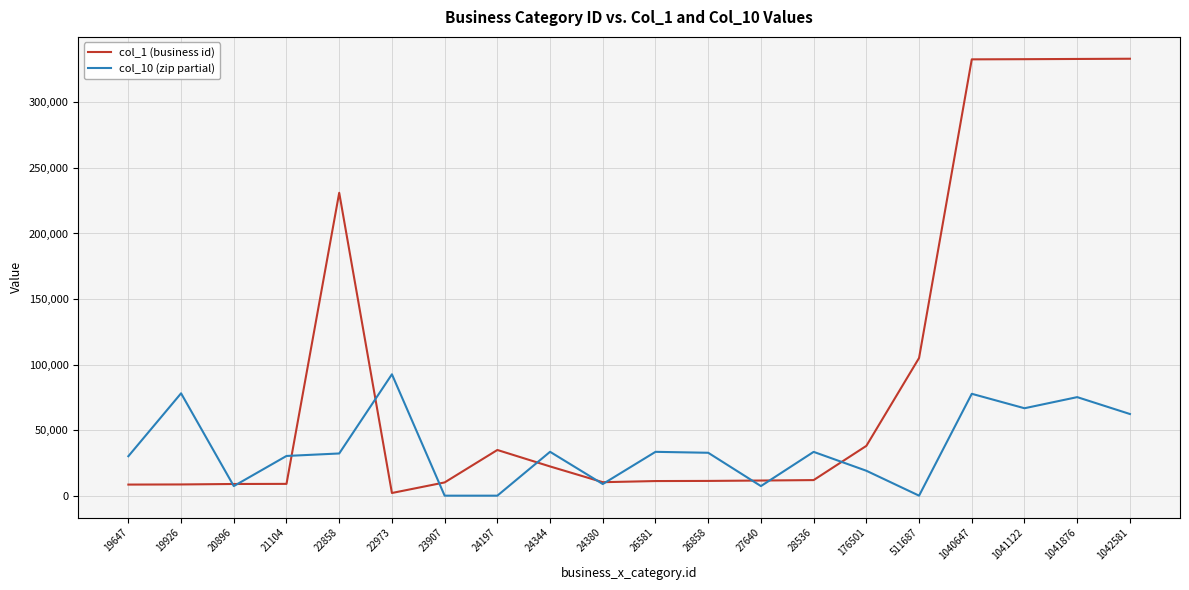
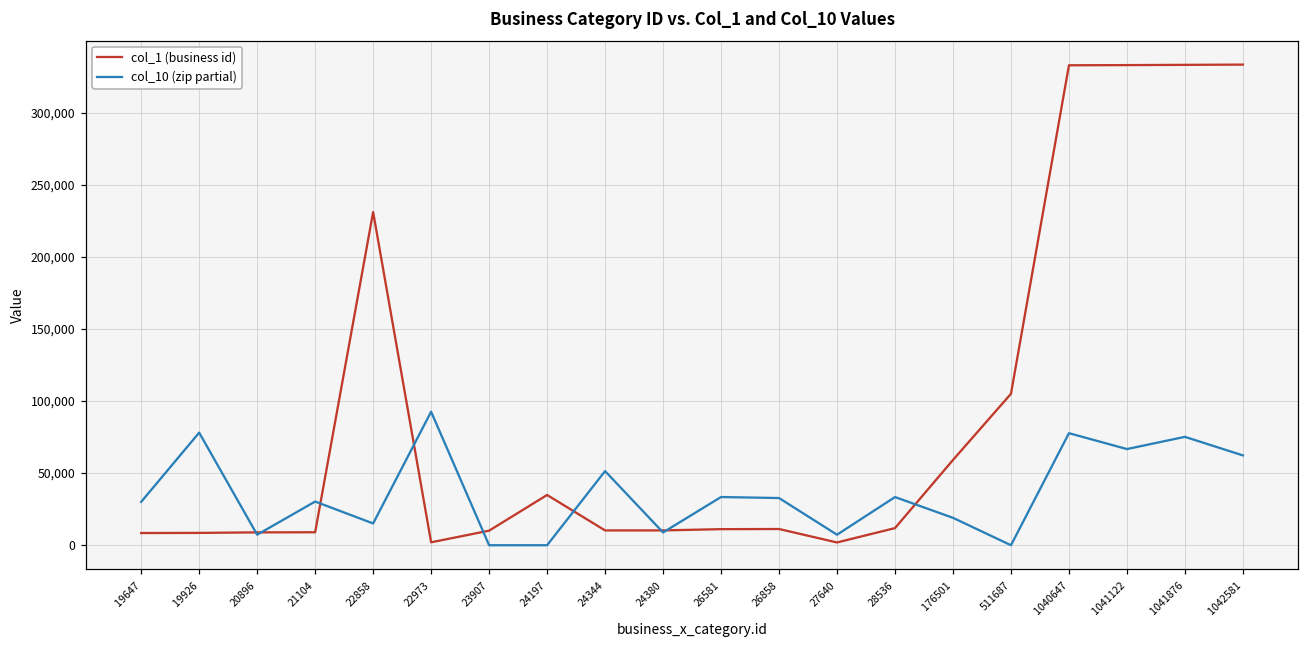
col_10 (zip partial), 22858: 32,000 -> 15,000
col_1 (business id), 24344: 22,000 -> 10,000
col_10 (zip partial), 24344: 33,000 -> 51,000
col_1 (business id), 27640: 12,000 -> 2,000
col_1 (business id), 176501: 38,000 -> 59,000
